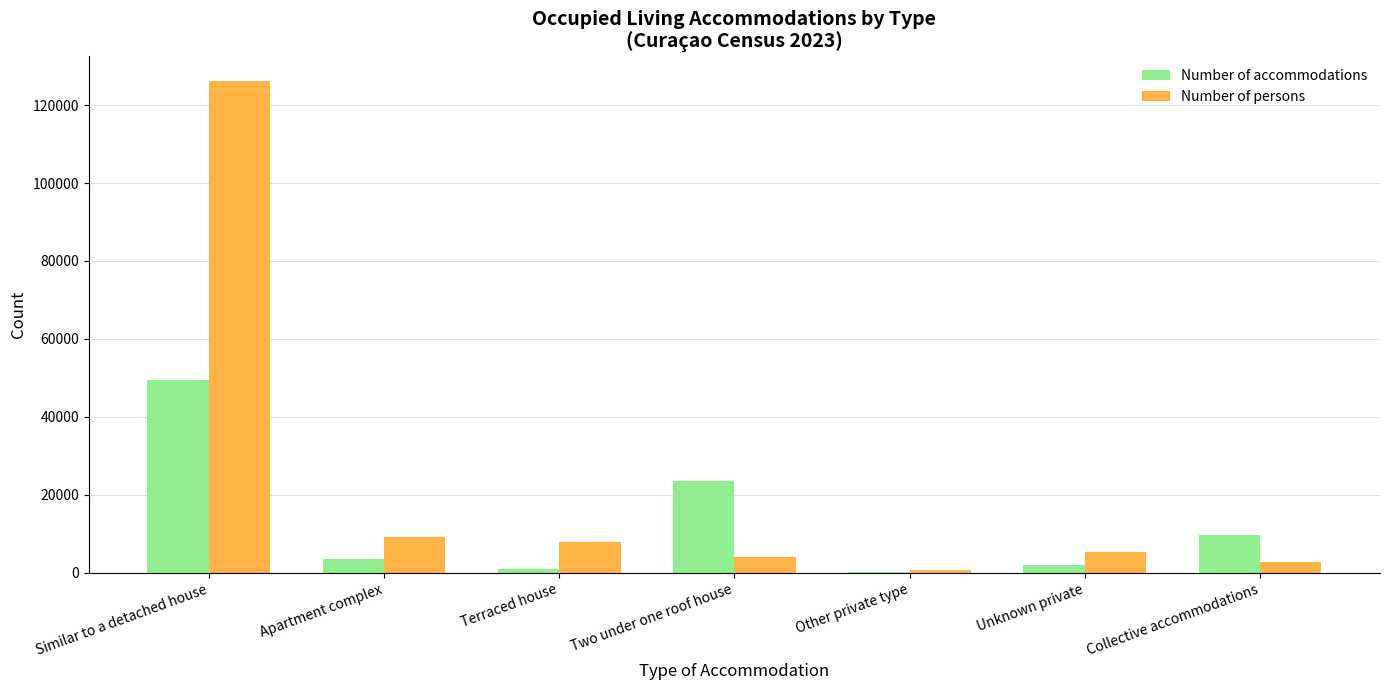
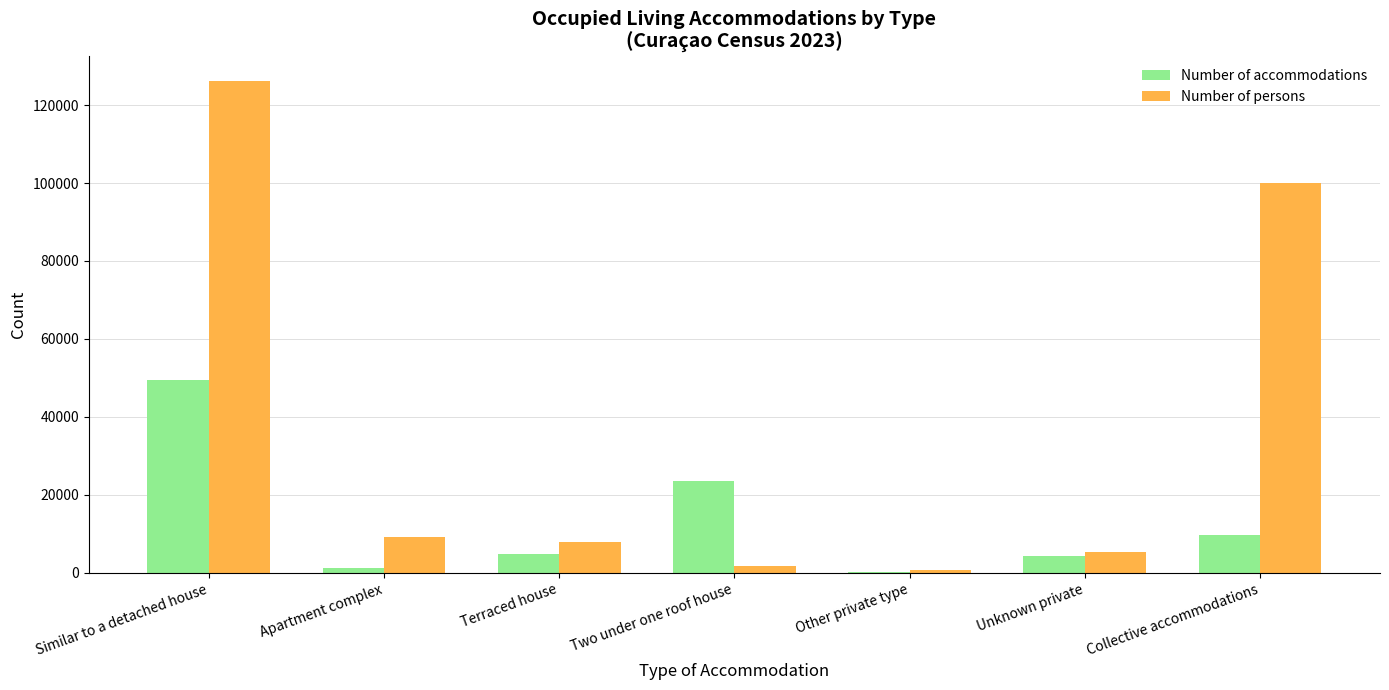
Number of accommodations, Apartment complex: 4000 -> 1000
Number of accommodations, Terraced house: 1000 -> 5000
Number of persons, Two under one roof house: 4000 -> 2000
Number of accommodations, Unknown private: 2000 -> 4000
Number of persons, Collective accommodations: 3000 -> 100000
